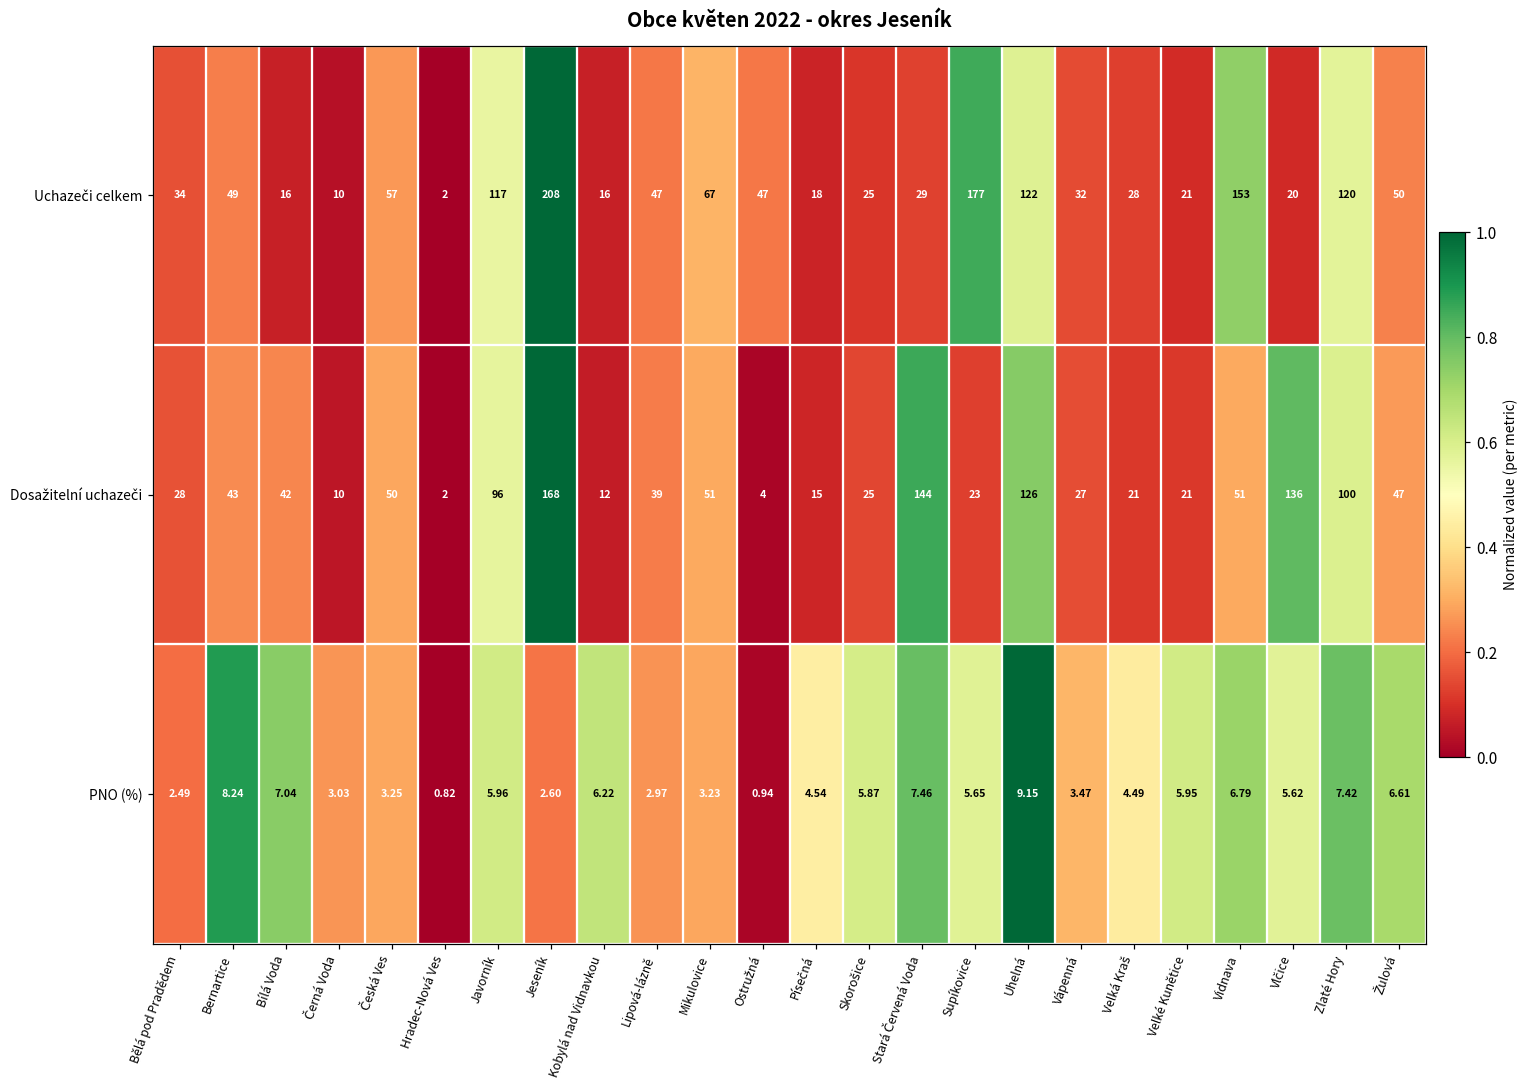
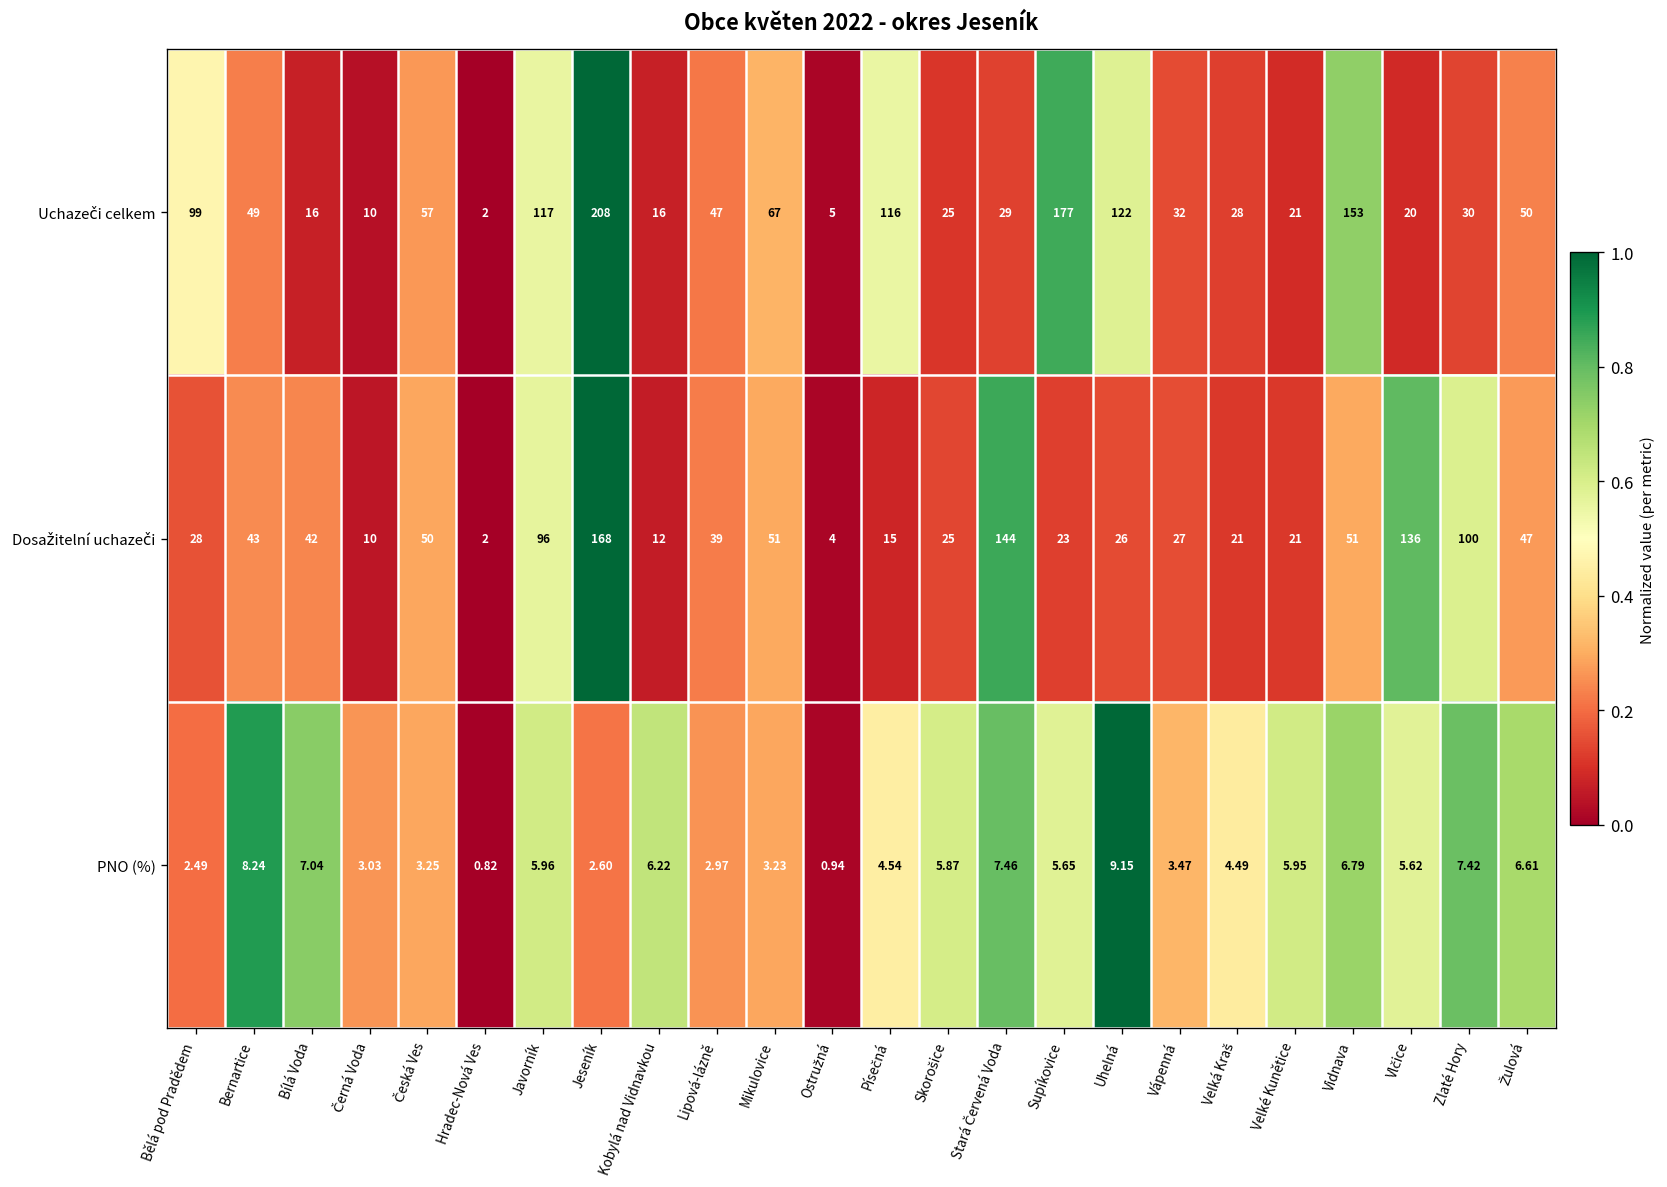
Uchazeči celkem, Bělá pod Pradědem: 34 -> 99
Uchazeči celkem, Ostružná: 47 -> 5
Uchazeči celkem, Písečná: 18 -> 116
Uchazeči celkem, Zlaté Hory: 120 -> 30
Dosažitelní uchazeči, Uhelná: 126 -> 26
